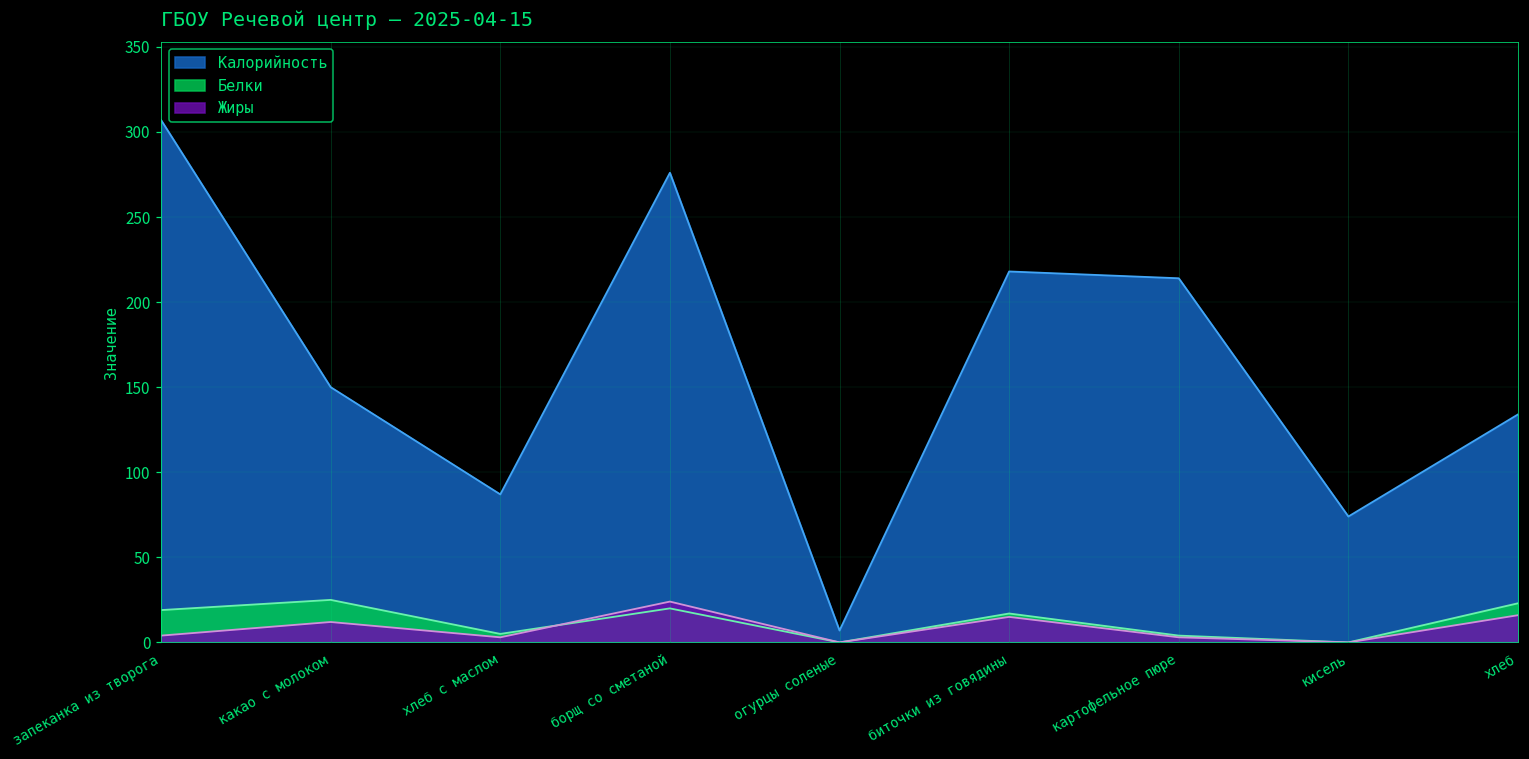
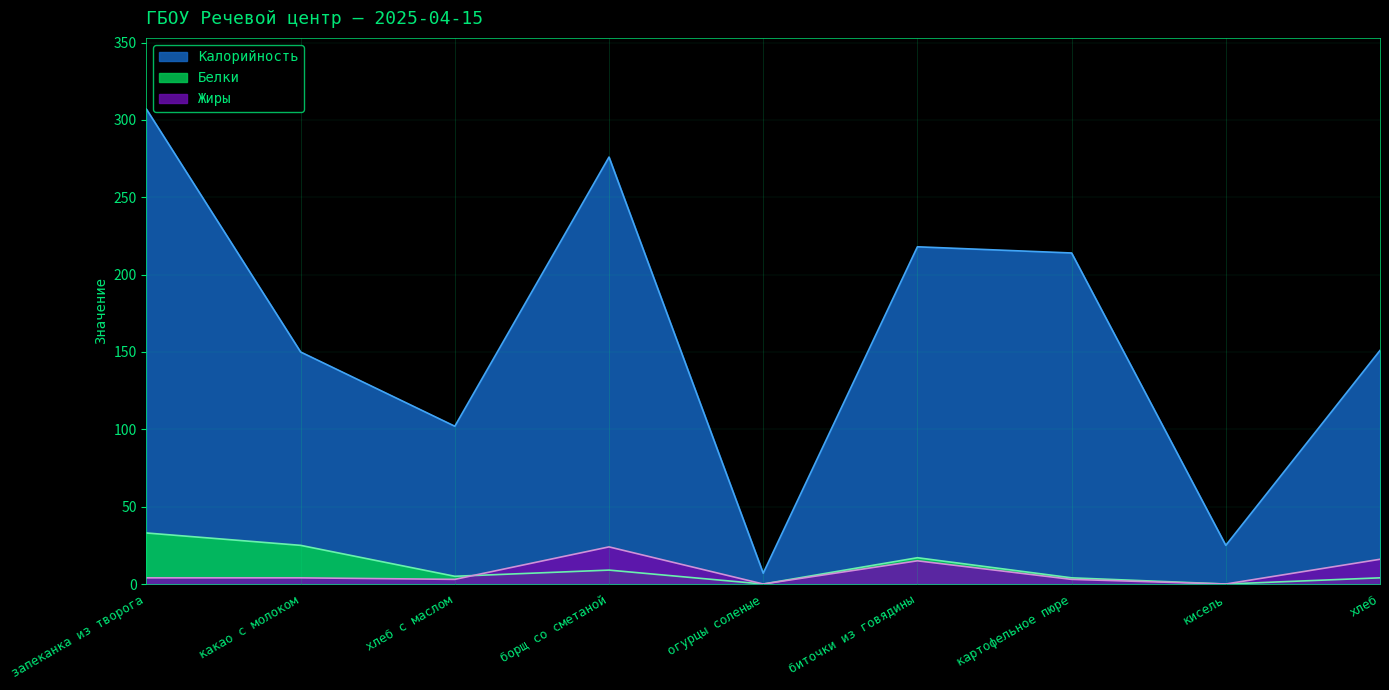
Белки, запеканка из творога: 19 -> 33
Жиры, какао с молоком: 12 -> 4
Калорийность, хлеб с маслом: 87 -> 102
Белки, борщ со сметаной: 20 -> 9
Калорийность, кисель: 74 -> 25
Калорийность, хлеб: 134 -> 151
Белки, хлеб: 23 -> 4
